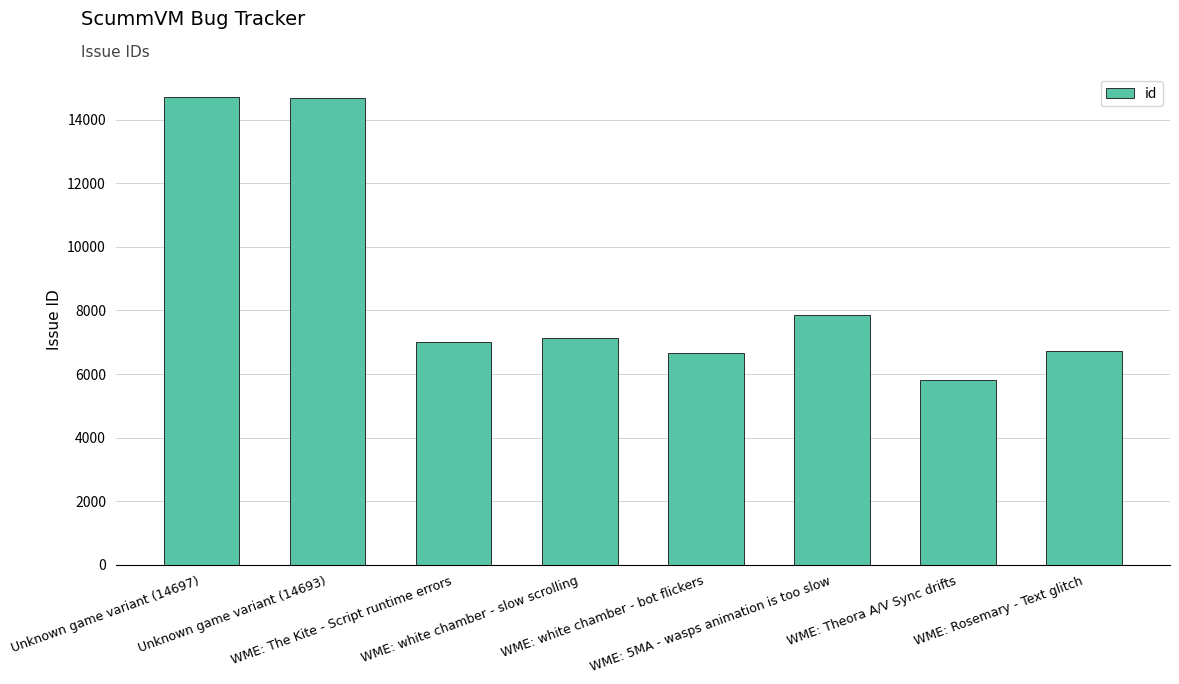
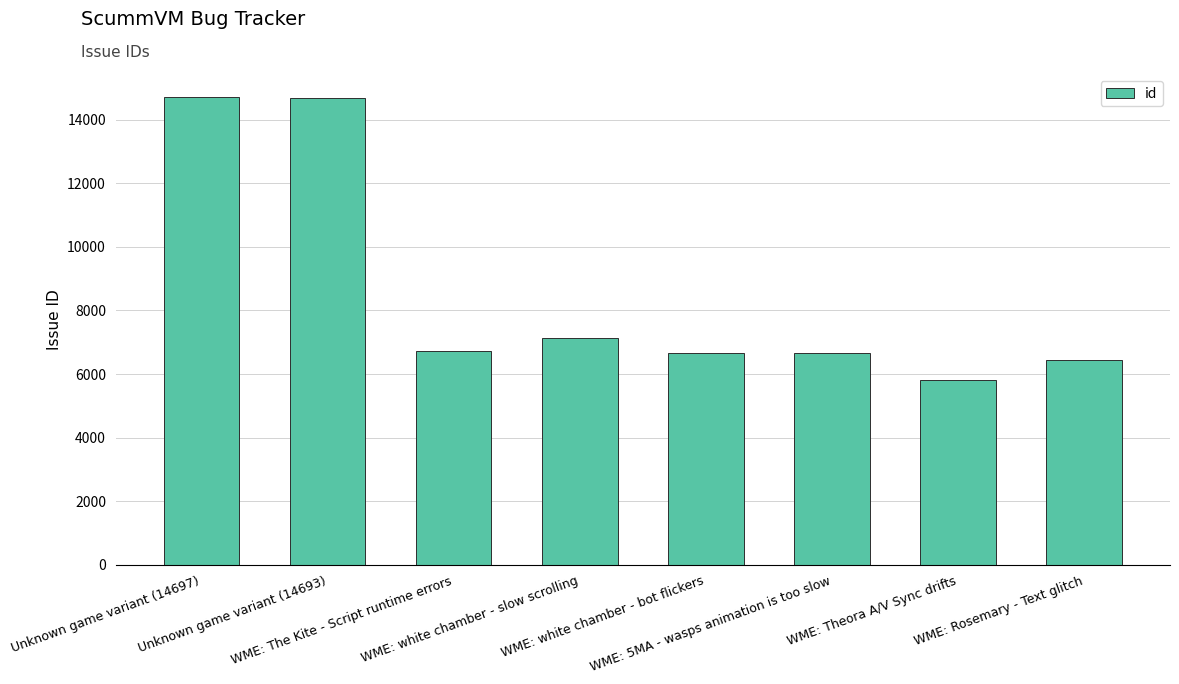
WME: The Kite - Script runtime errors: 7000 -> 6700
WME: 5MA - wasps animation is too slow: 7900 -> 6600
WME: Rosemary - Text glitch: 6700 -> 6500
